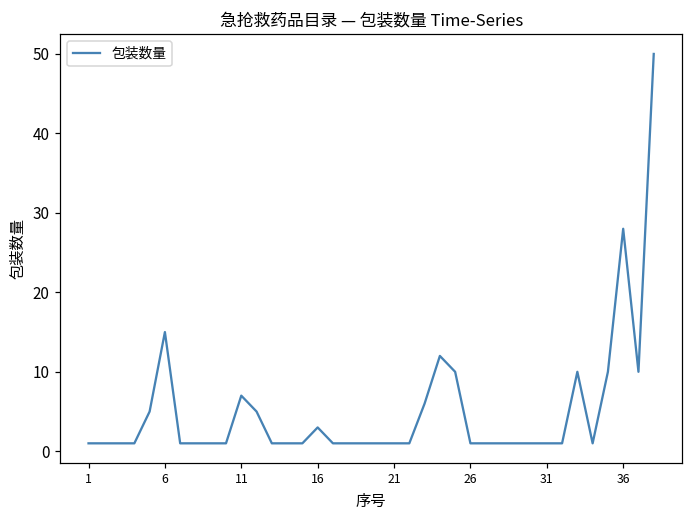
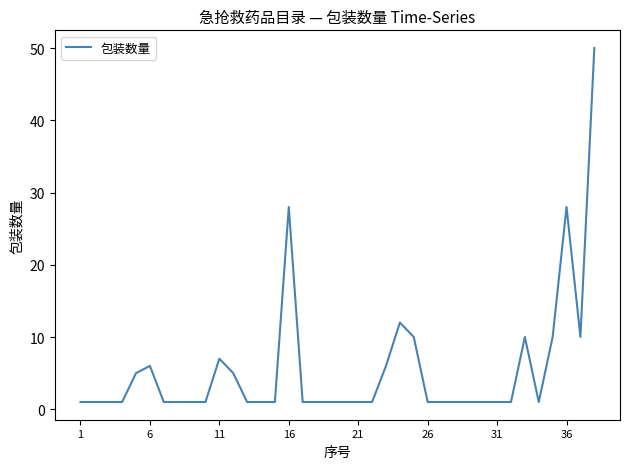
6: 15 -> 6
16: 3 -> 28
